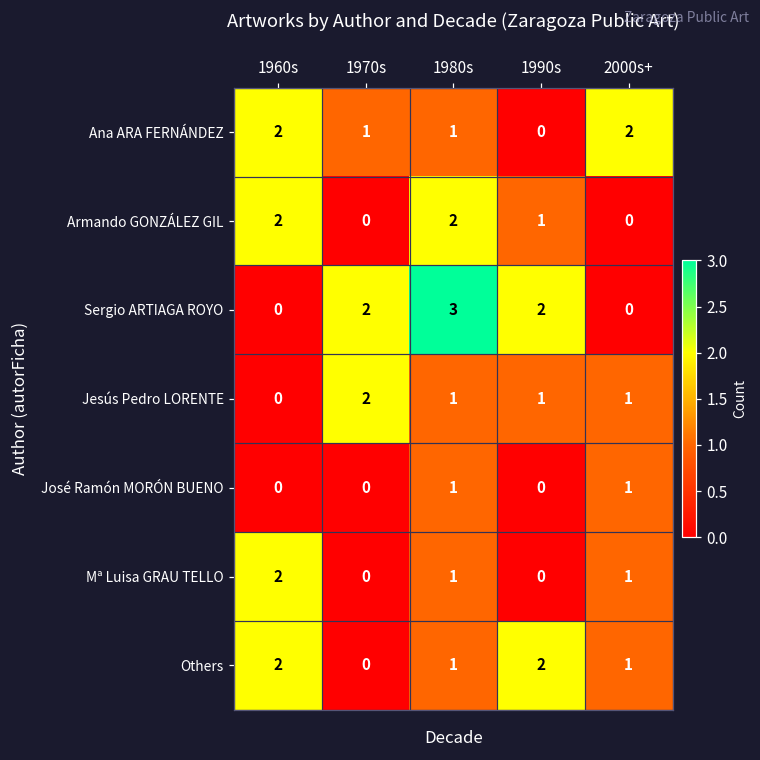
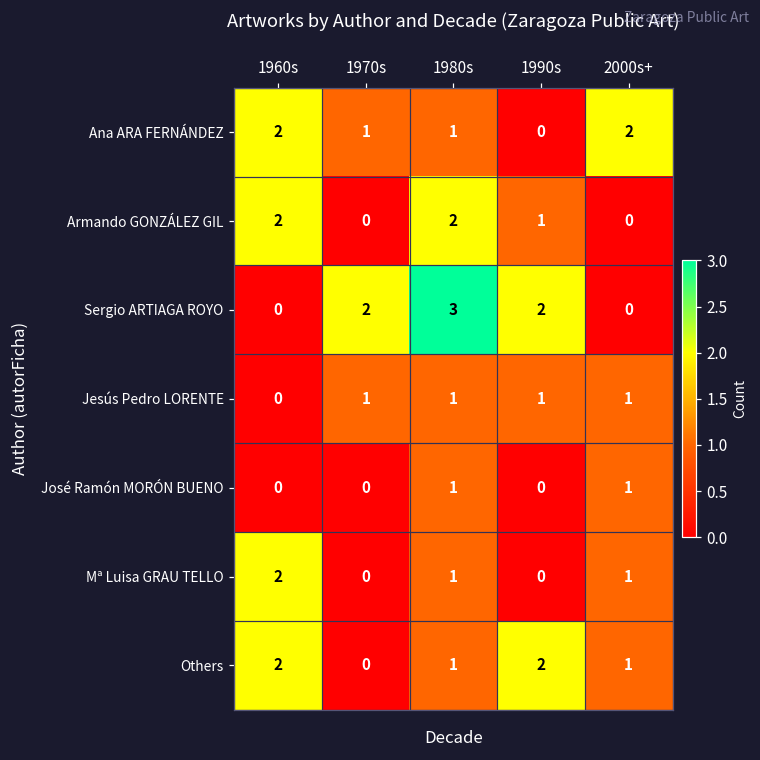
Jesús Pedro LORENTE, 1970s: 2 -> 1
